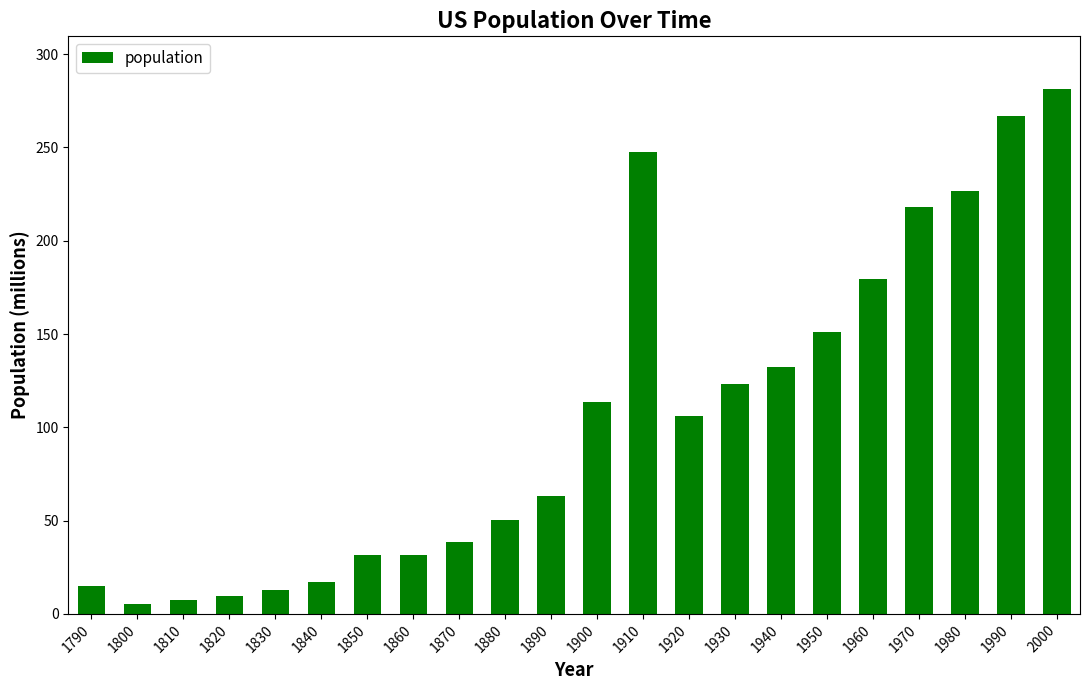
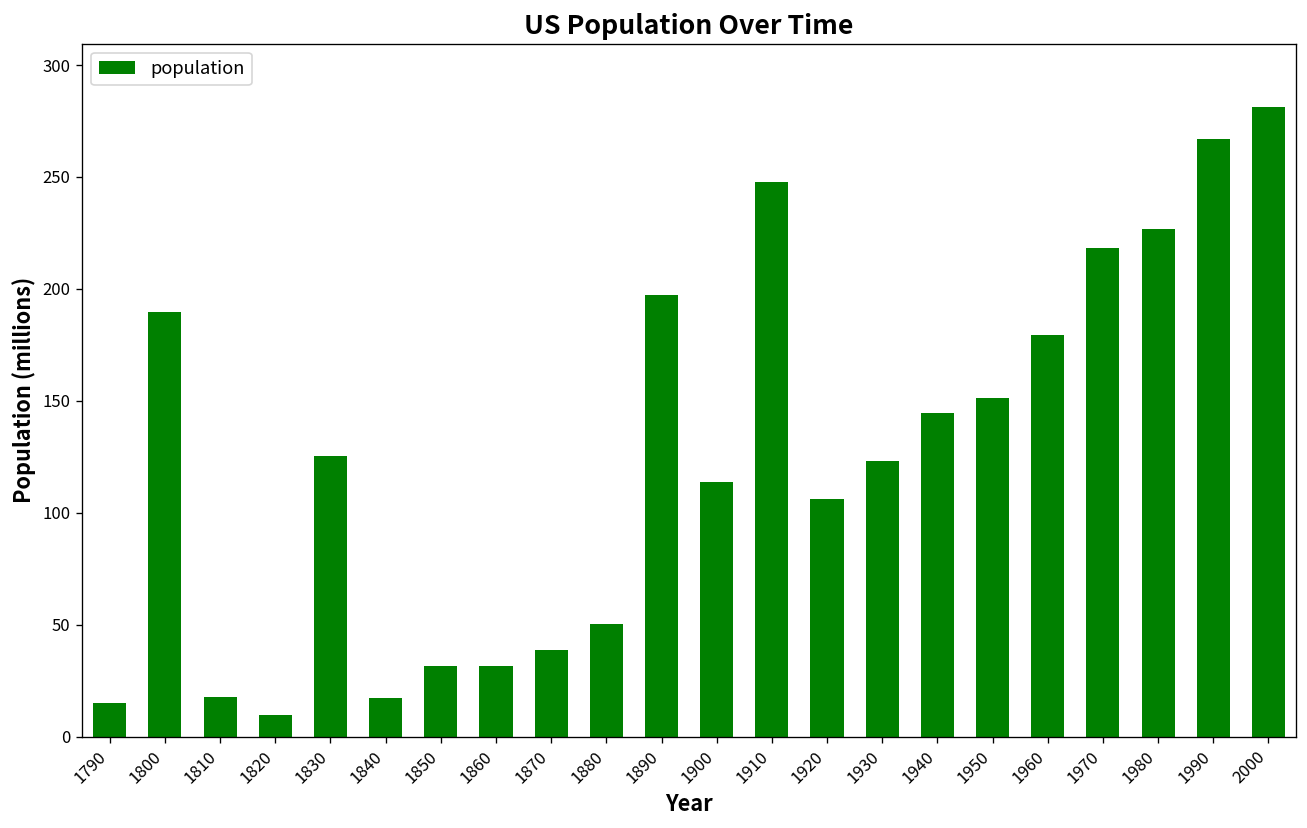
1800: 5 -> 190
1810: 7 -> 18
1830: 13 -> 126
1890: 63 -> 197
1940: 132 -> 145
